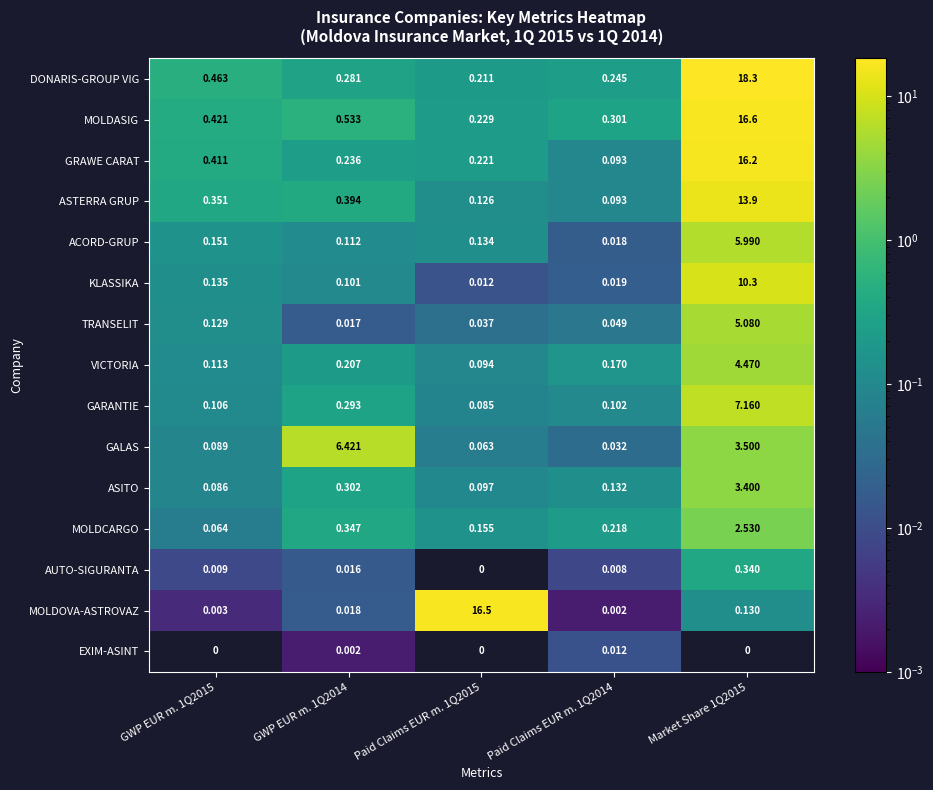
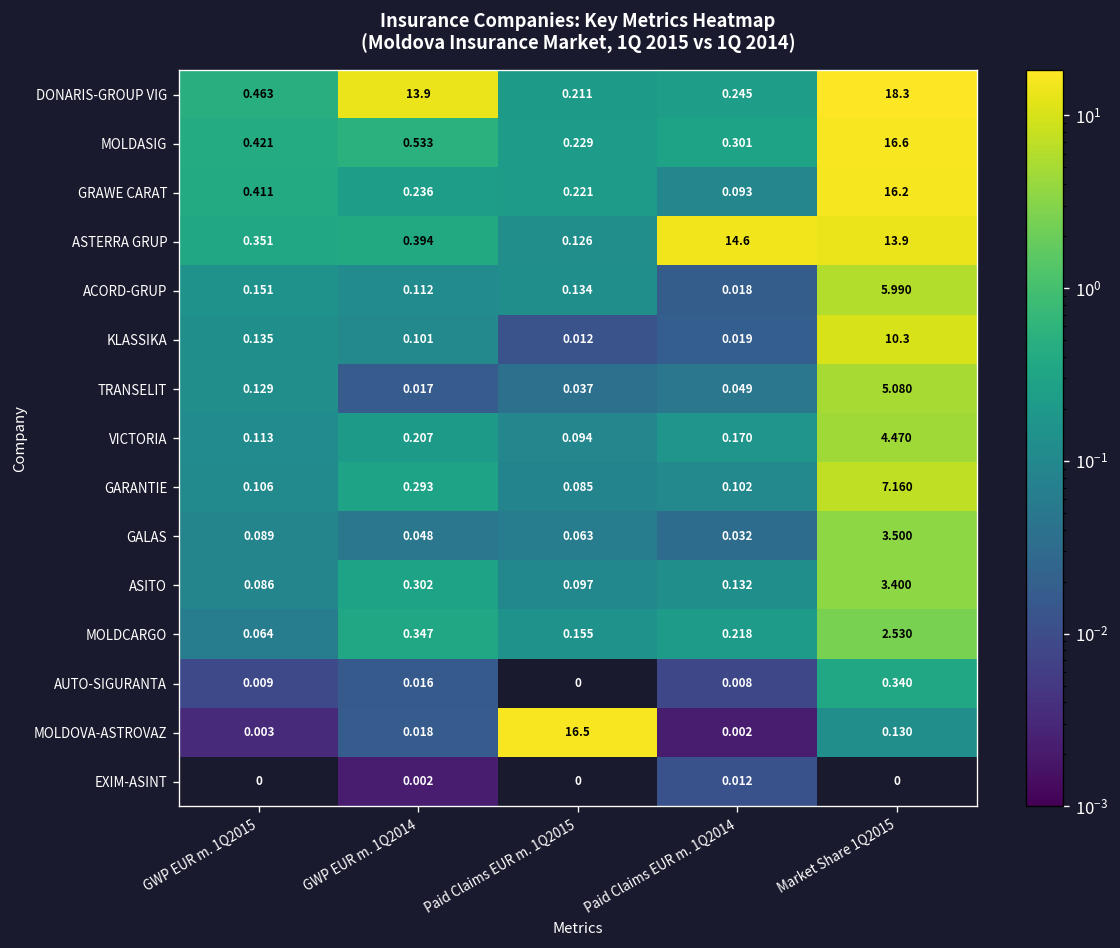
DONARIS-GROUP VIG, GWP EUR m. 1Q2014: 0.281 -> 13.9
ASTERRA GRUP, Paid Claims EUR m. 1Q2014: 0.093 -> 14.6
GALAS, GWP EUR m. 1Q2014: 6.421 -> 0.048
